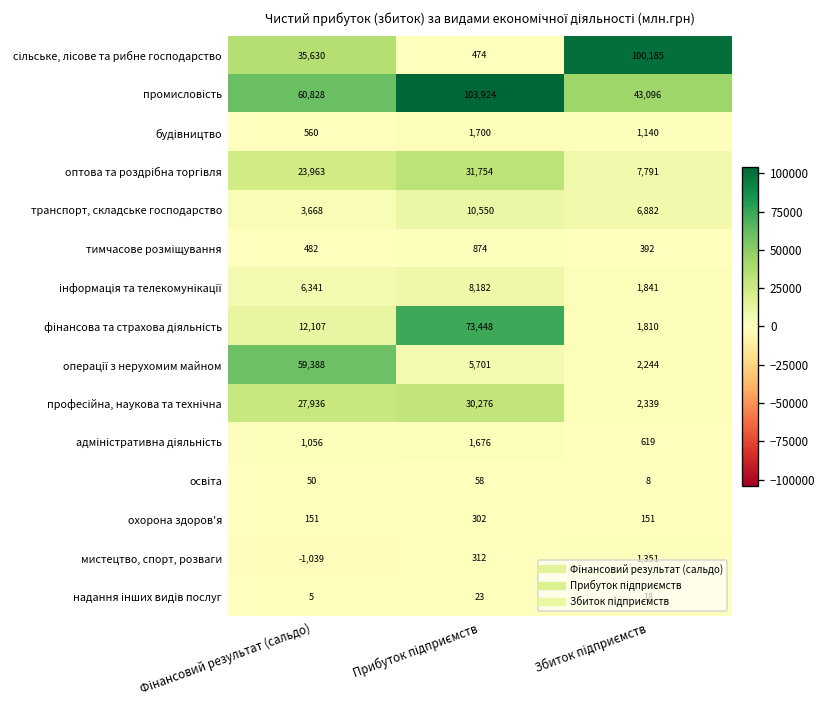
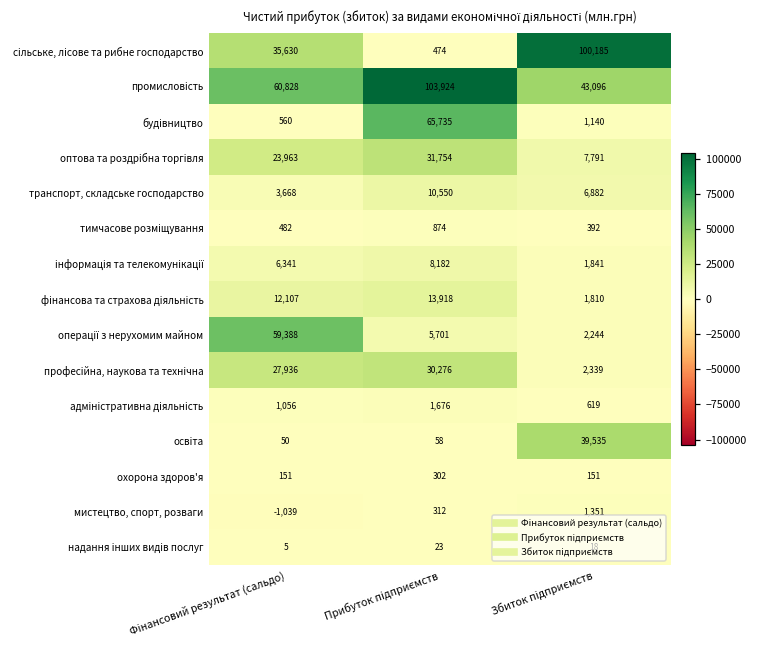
будівництво, Прибуток підприємств: 1,700 -> 65,735
фінансова та страхова діяльність, Прибуток підприємств: 73,448 -> 13,918
освіта, Збиток підприємств: 8 -> 39,535
